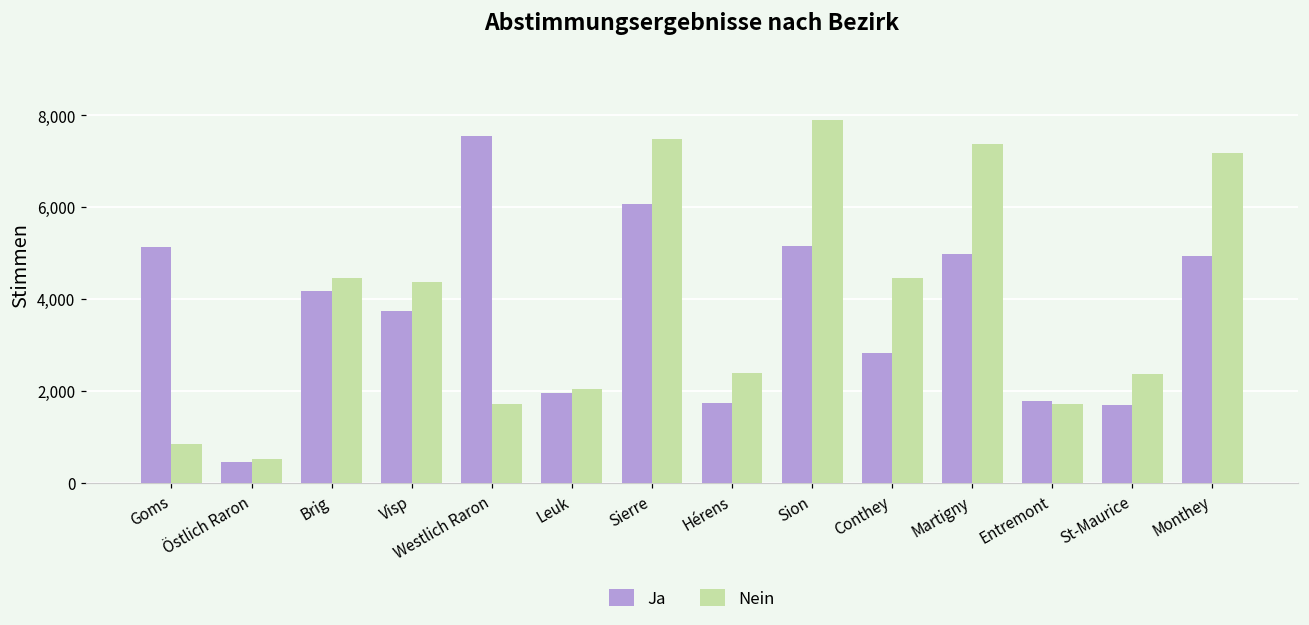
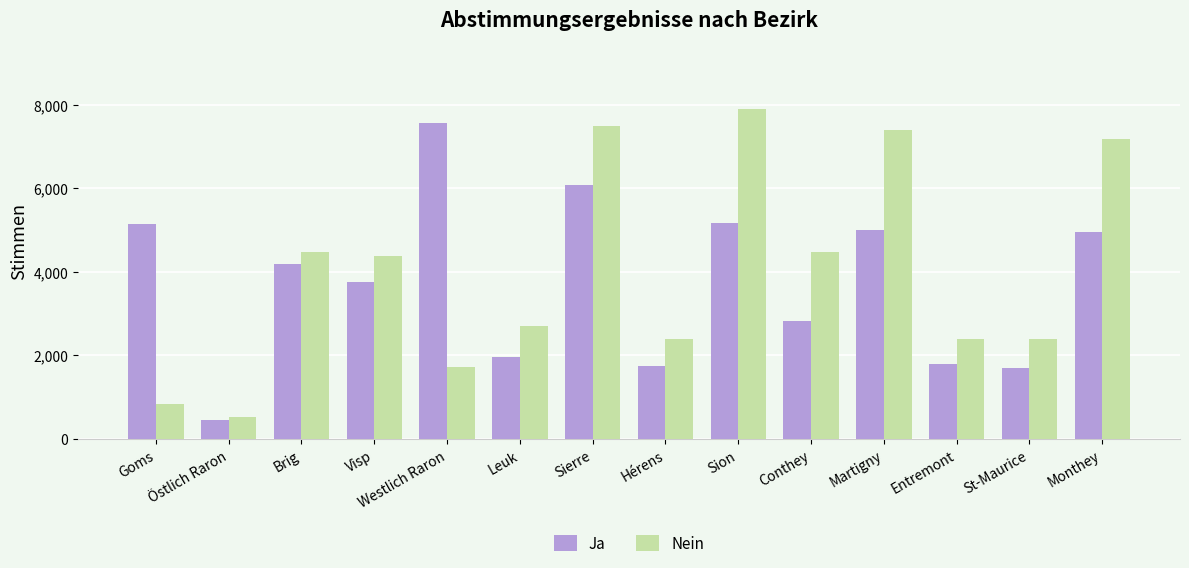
Nein, Leuk: 2,000 -> 2,700
Nein, Entremont: 1,700 -> 2,400
